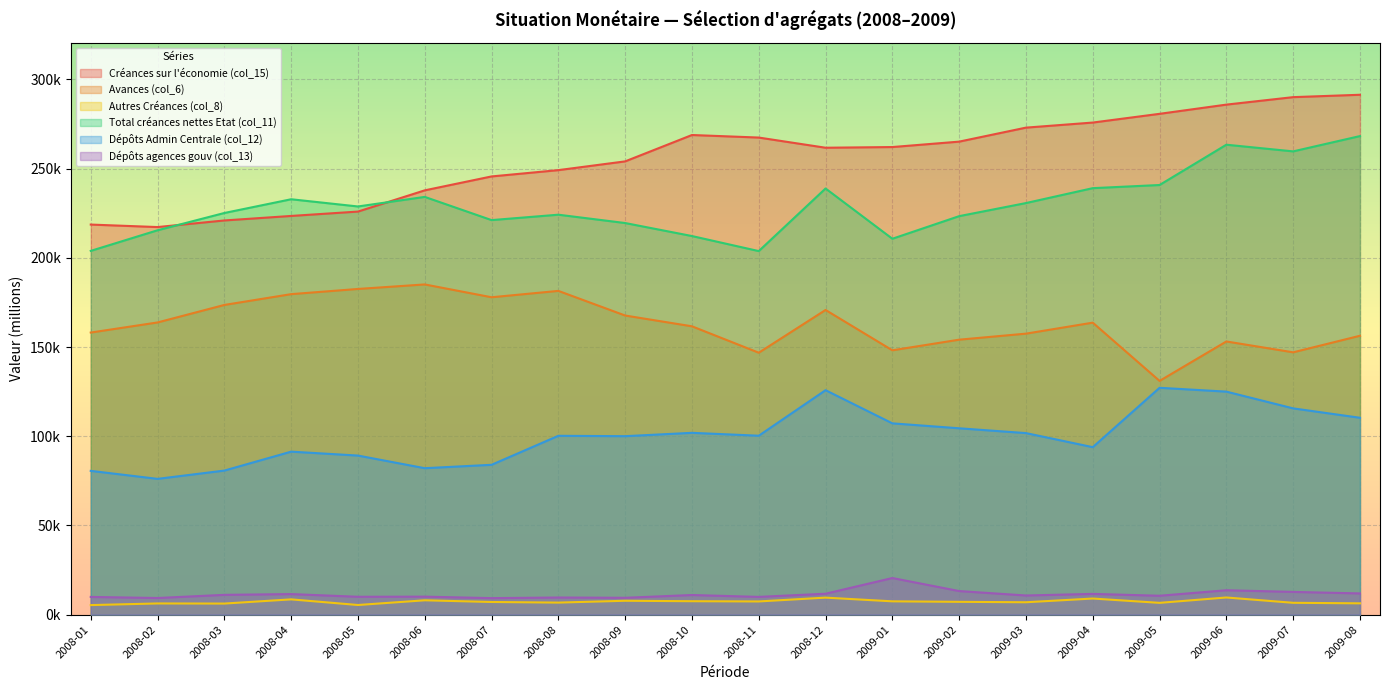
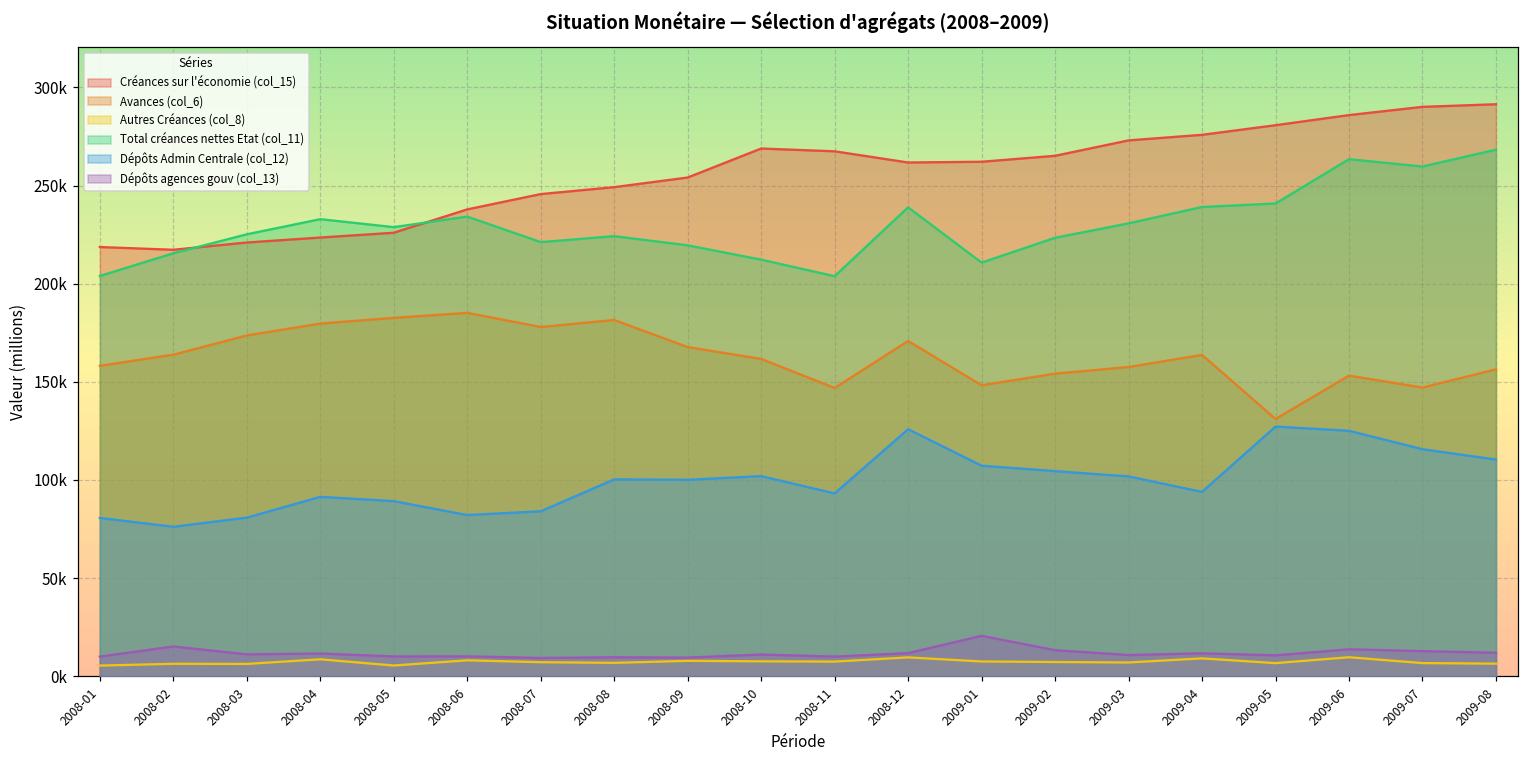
Dépôts agences gouv (col_13), 2008-02: 9000 -> 15000
Dépôts Admin Centrale (col_12), 2008-11: 100000 -> 93000
